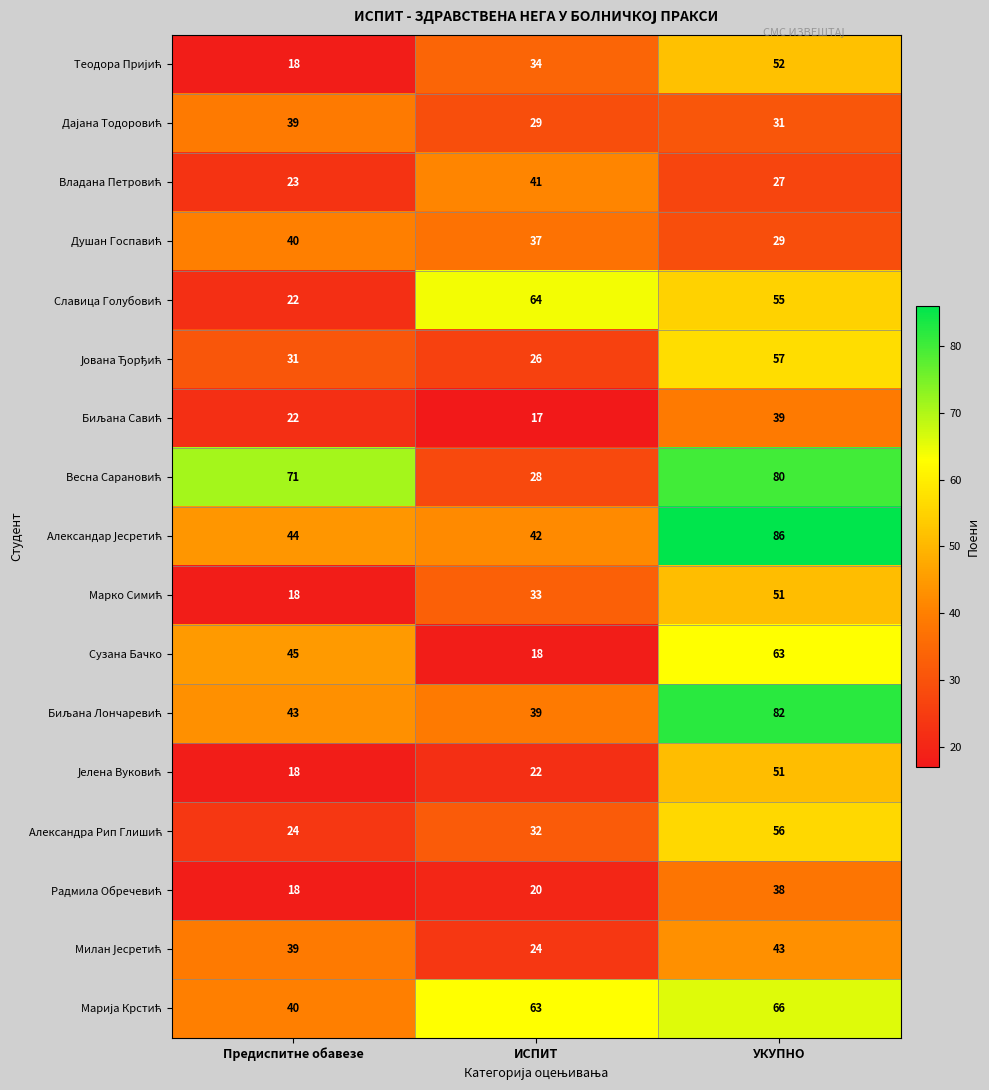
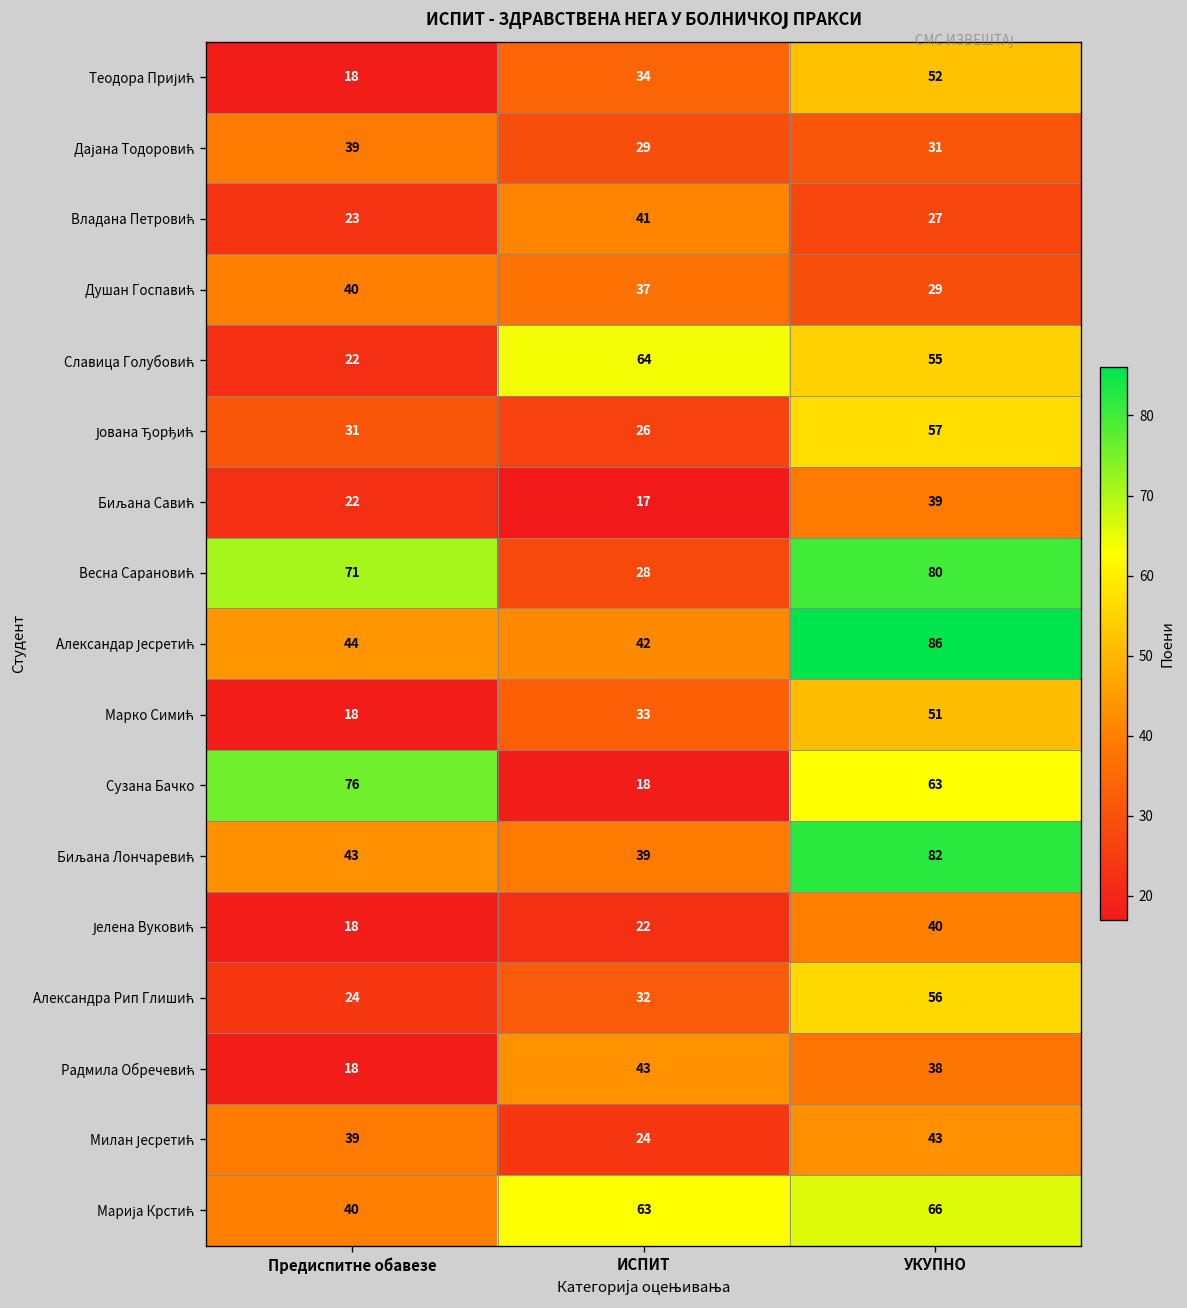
Сузана Бачко, Предиспитне обавезе: 45 -> 76
Јелена Вуковић, УКУПНО: 51 -> 40
Радмила Обречевић, ИСПИТ: 20 -> 43
